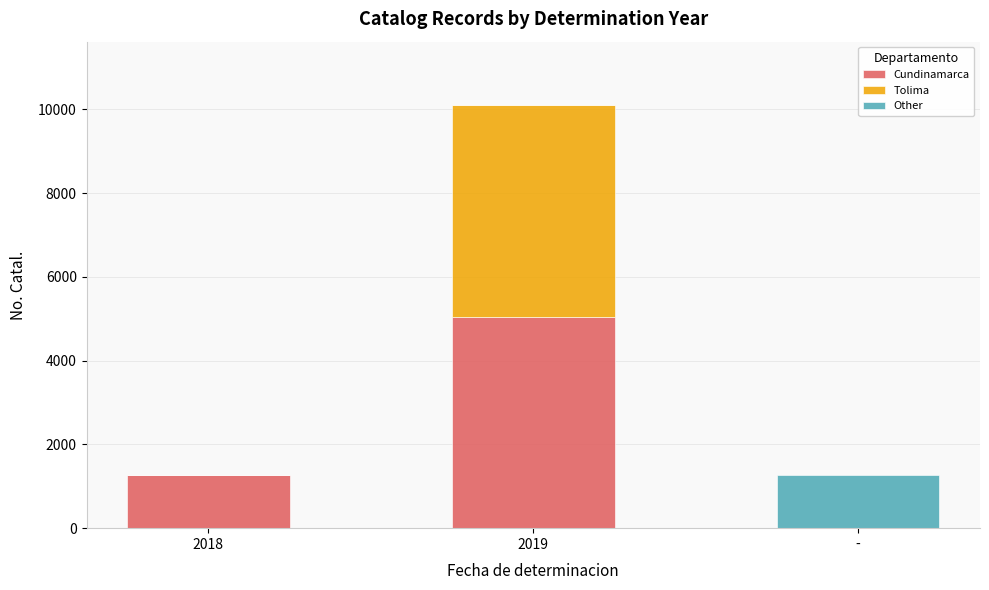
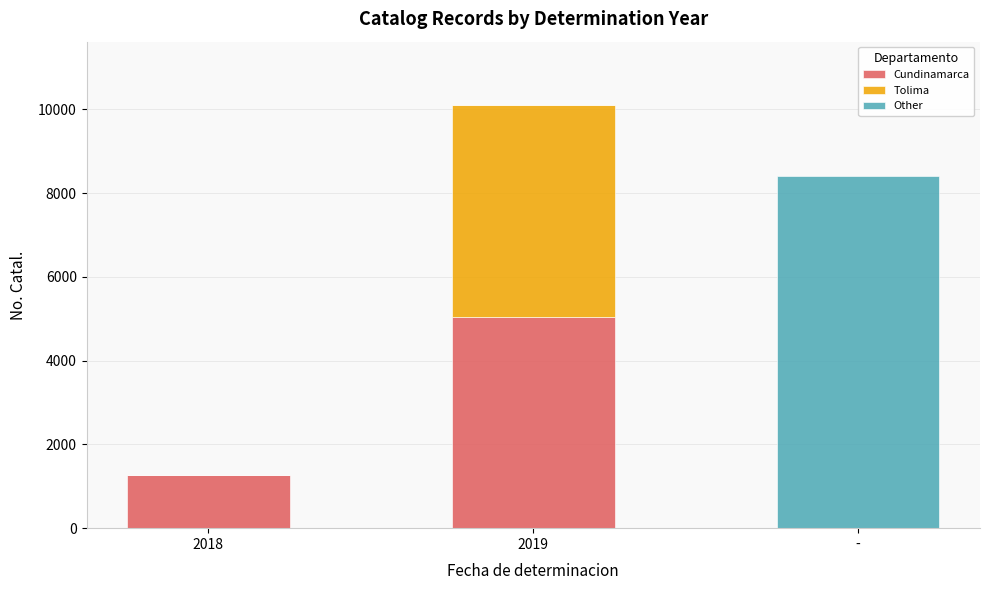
Other, -: 1300 -> 8400
